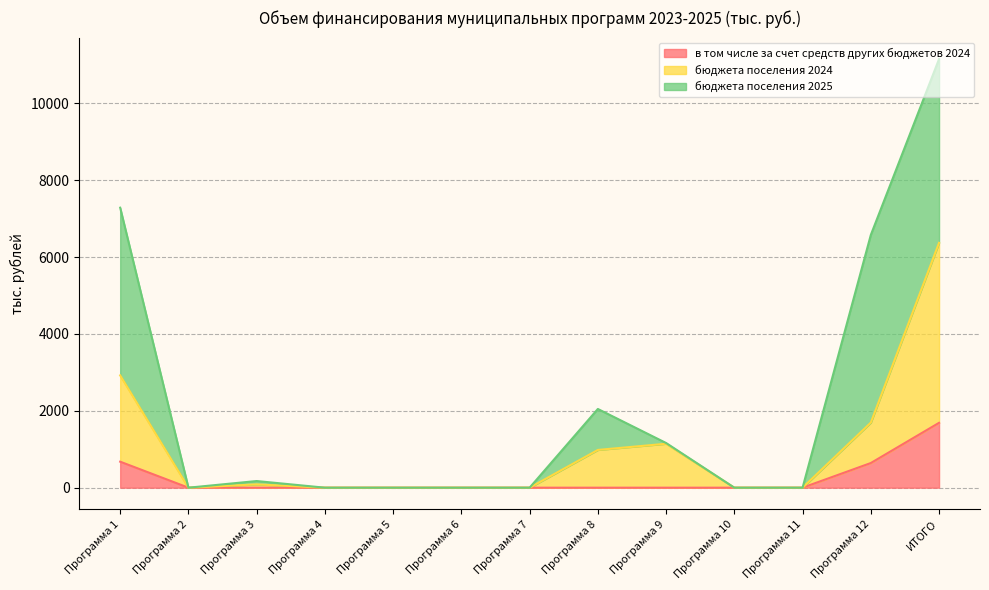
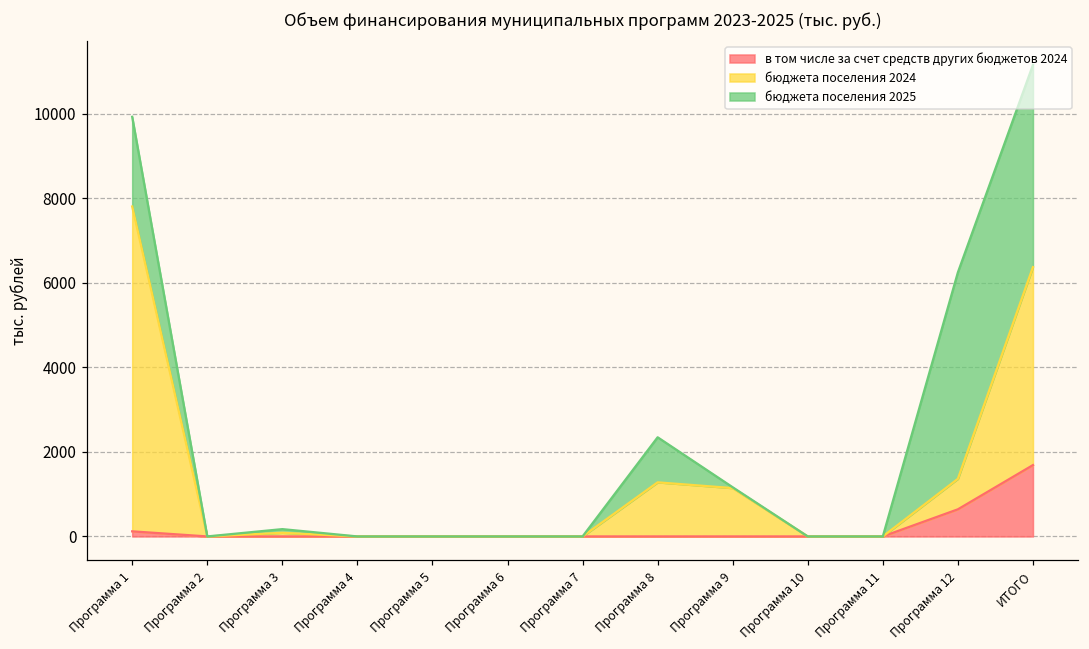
в том числе за счет средств других бюджетов 2024, Программа 1: 700 -> 100
бюджета поселения 2024, Программа 1: 2200 -> 7700
бюджета поселения 2025, Программа 1: 4400 -> 2100
бюджета поселения 2024, Программа 8: 1000 -> 1300
бюджета поселения 2024, Программа 12: 1100 -> 700
